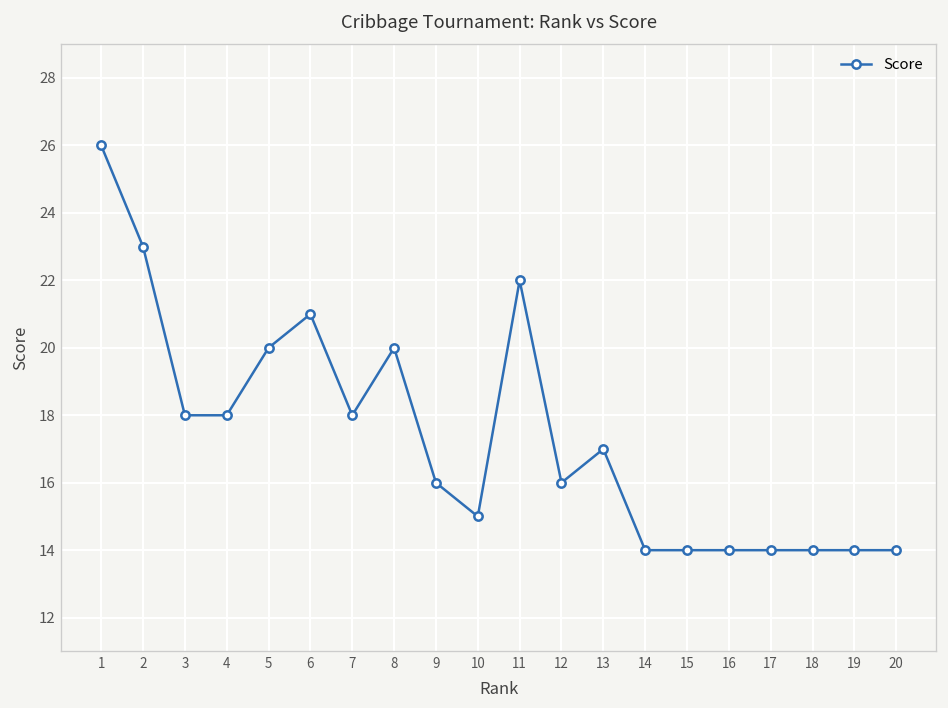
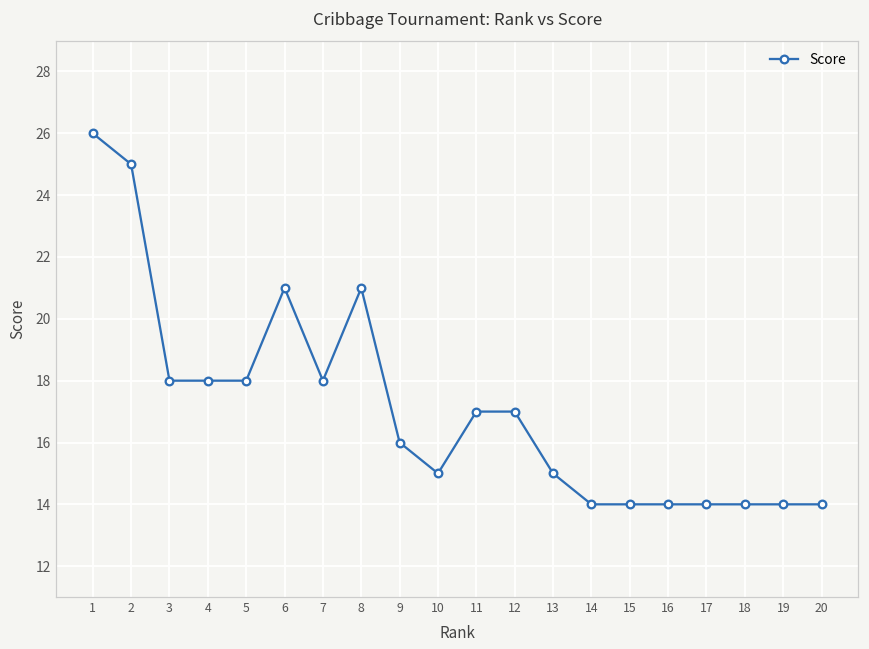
2: 23 -> 25
5: 20 -> 18
8: 20 -> 21
11: 22 -> 17
12: 16 -> 17
13: 17 -> 15
